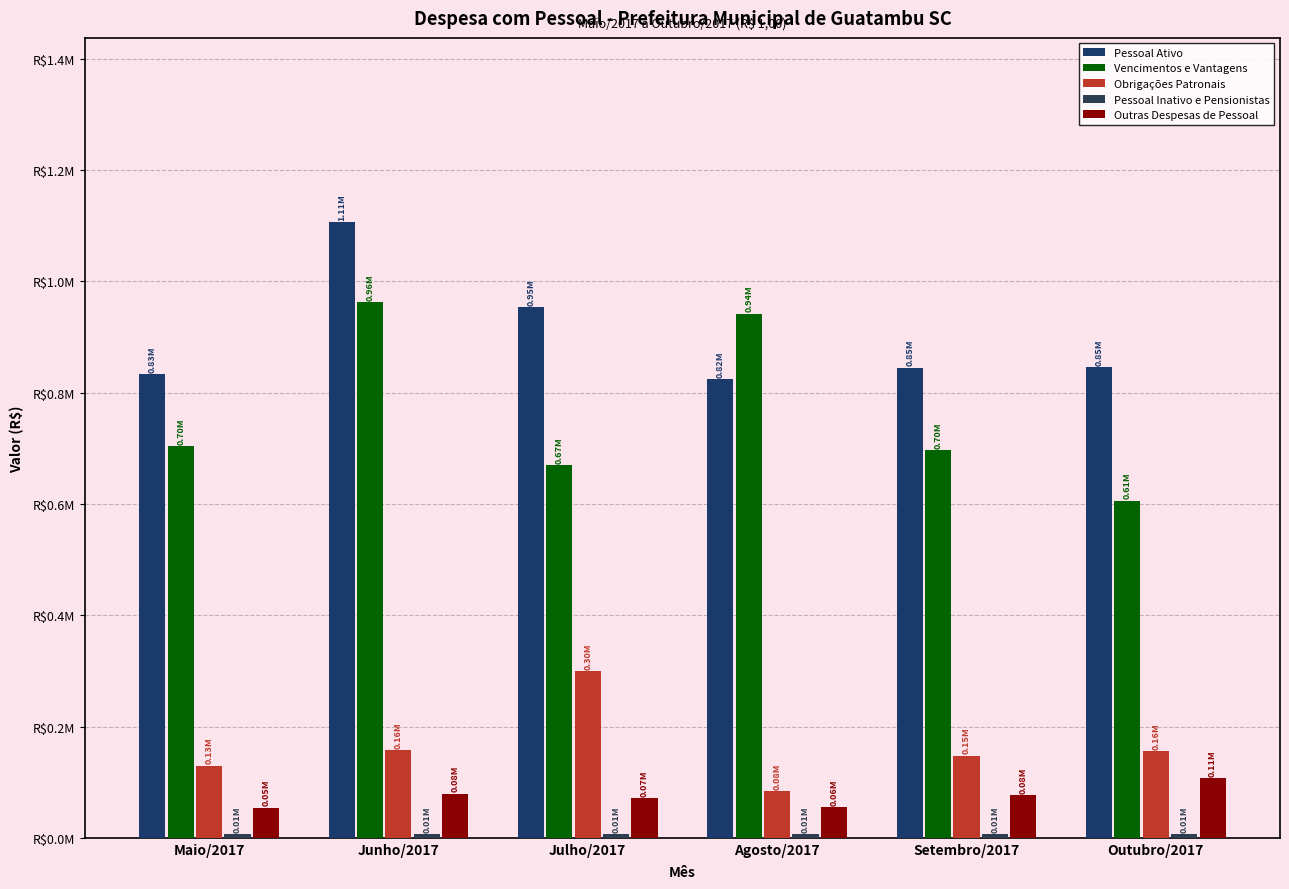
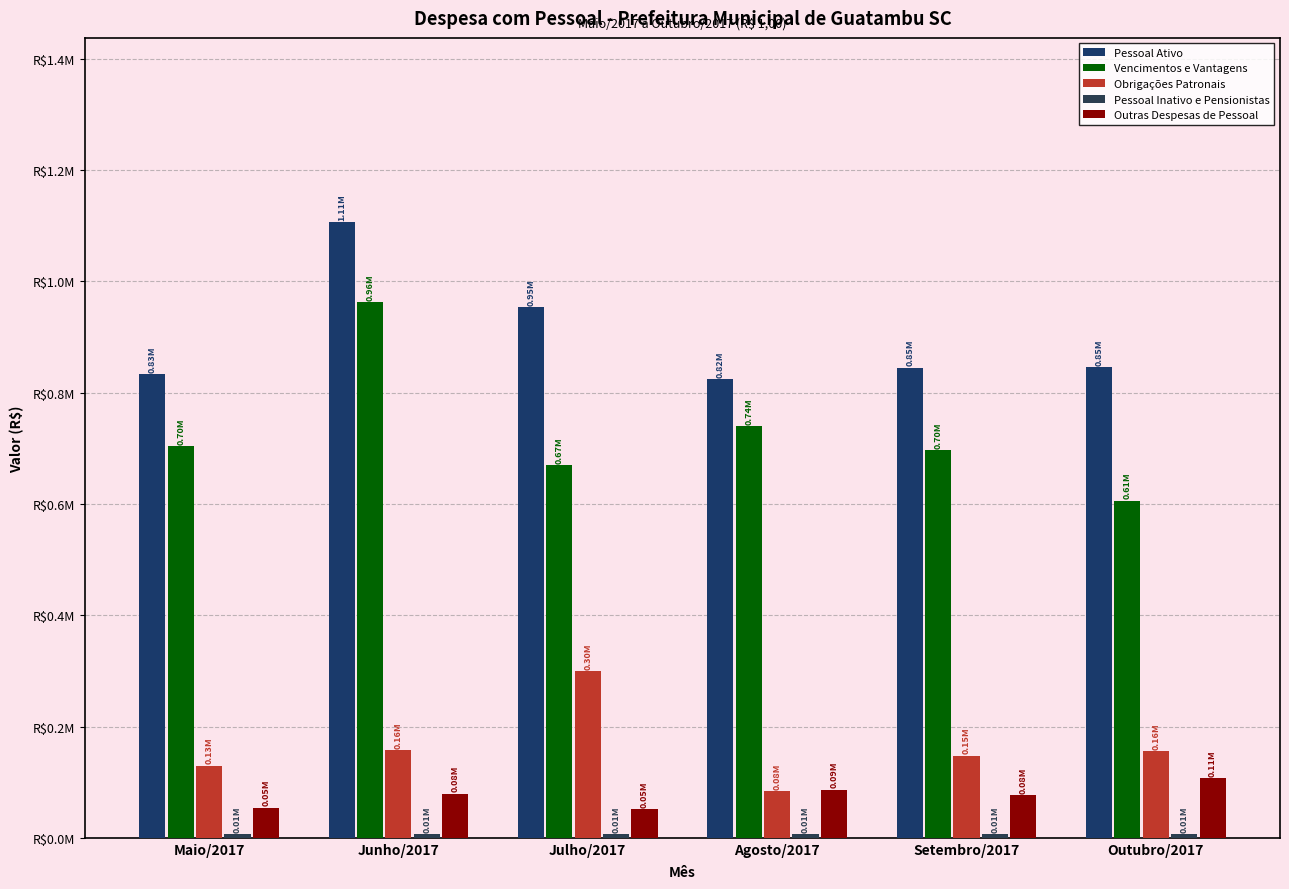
Outras Despesas de Pessoal, Julho/2017: 0.07M -> 0.05M
Vencimentos e Vantagens, Agosto/2017: 0.94M -> 0.74M
Outras Despesas de Pessoal, Agosto/2017: 0.06M -> 0.09M
